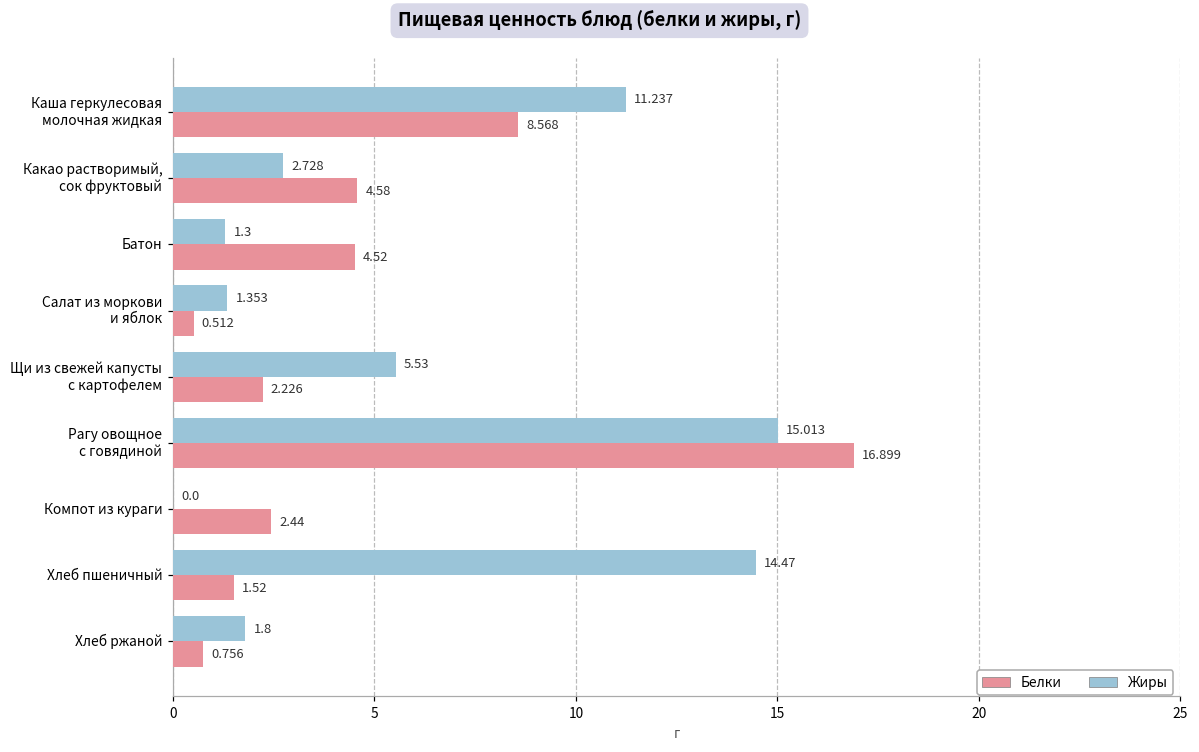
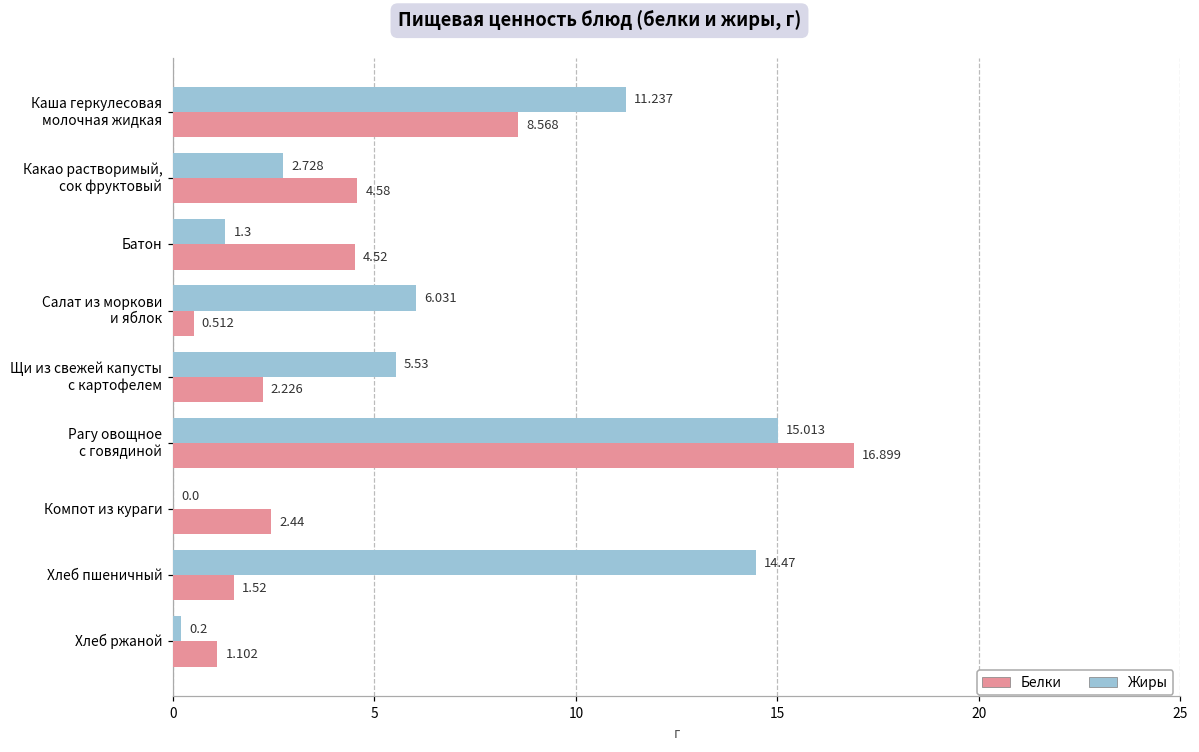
Жиры, Салат из моркови и яблок: 1.353 -> 6.031
Жиры, Хлеб ржаной: 1.8 -> 0.2
Белки, Хлеб ржаной: 0.756 -> 1.102
